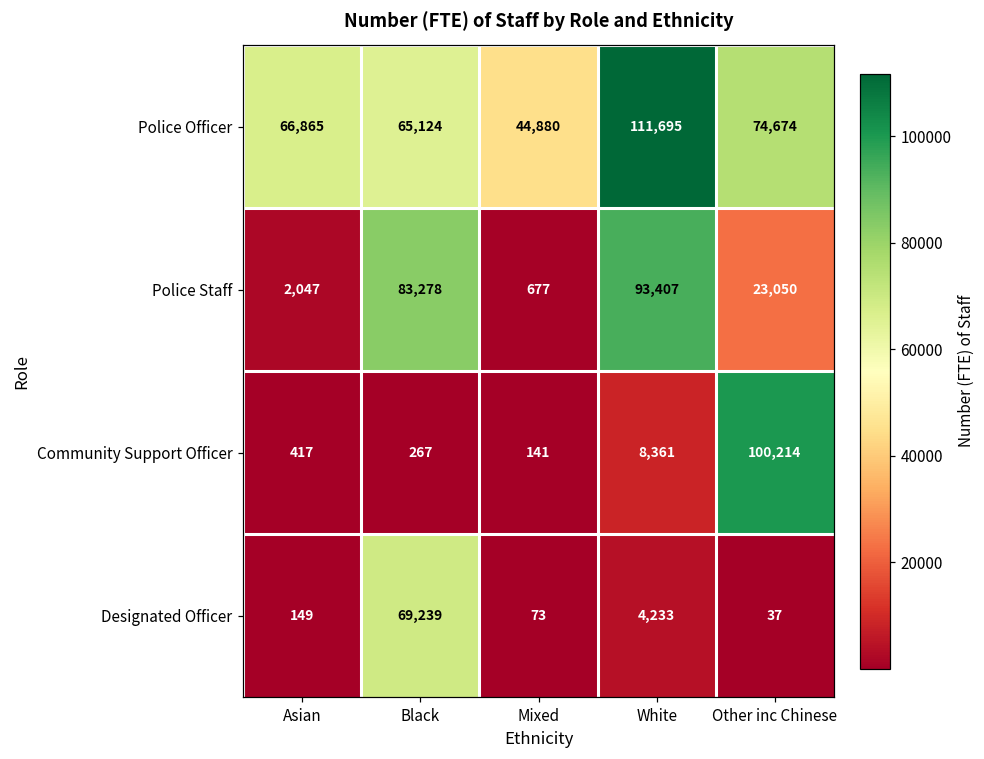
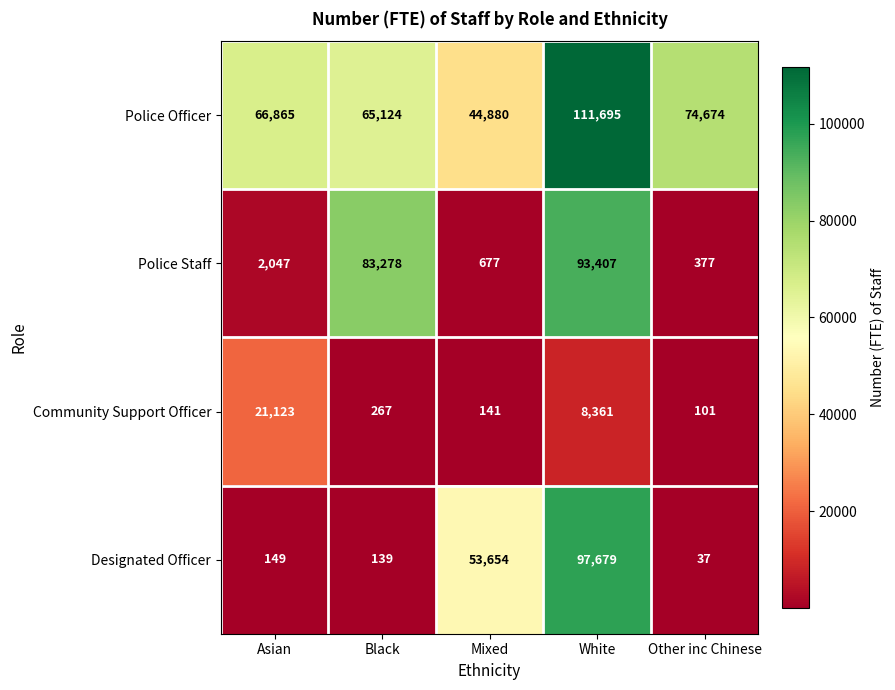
Police Staff, Other inc Chinese: 23,050 -> 377
Community Support Officer, Asian: 417 -> 21,123
Community Support Officer, Other inc Chinese: 100,214 -> 101
Designated Officer, Black: 69,239 -> 139
Designated Officer, Mixed: 73 -> 53,654
Designated Officer, White: 4,233 -> 97,679
